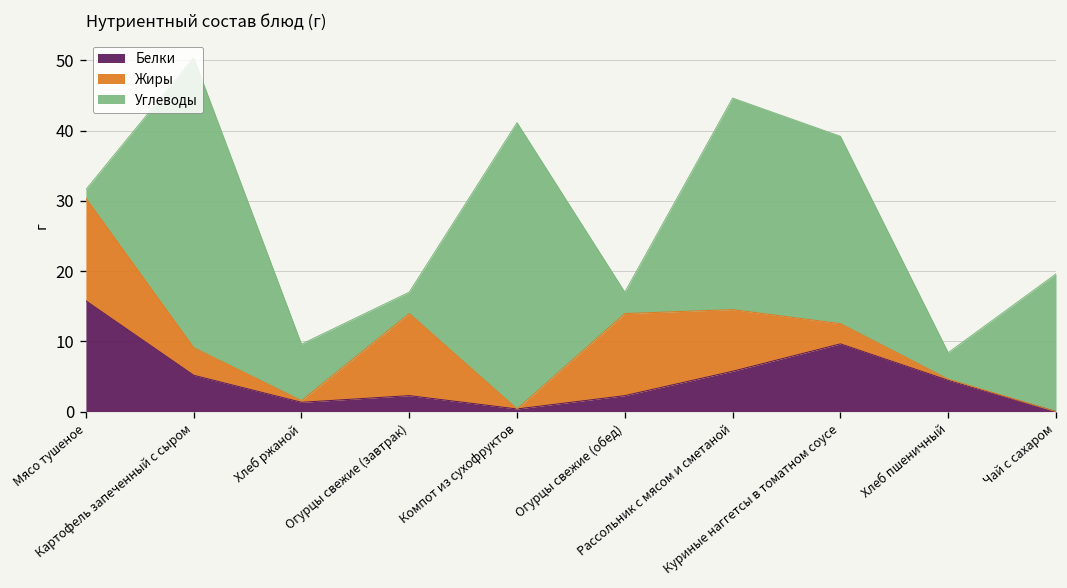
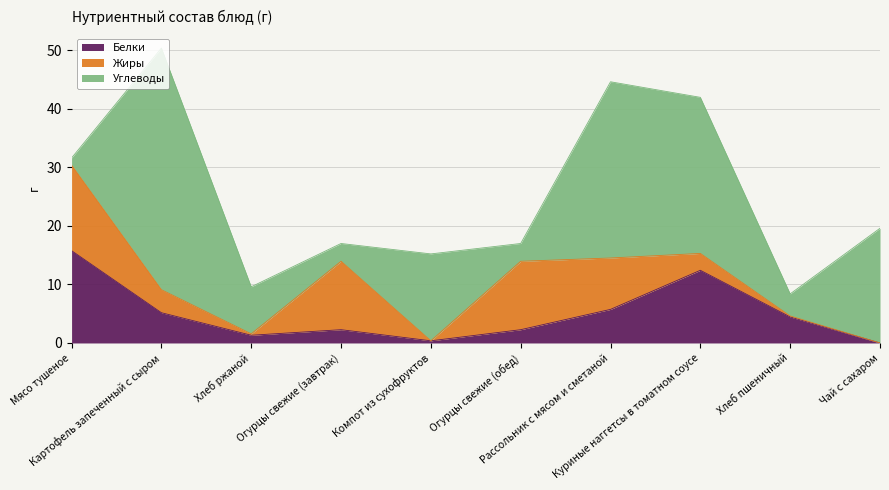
Углеводы, Компот из сухофруктов: 41 -> 15
Белки, Куриные наггетсы в томатном соусе: 10 -> 12
